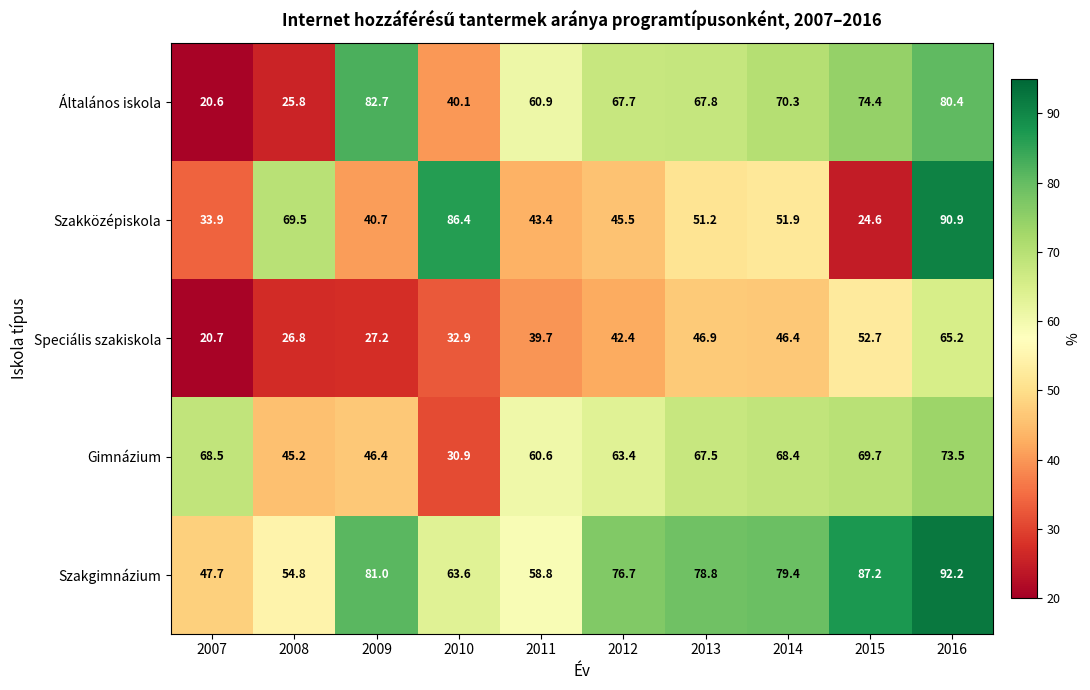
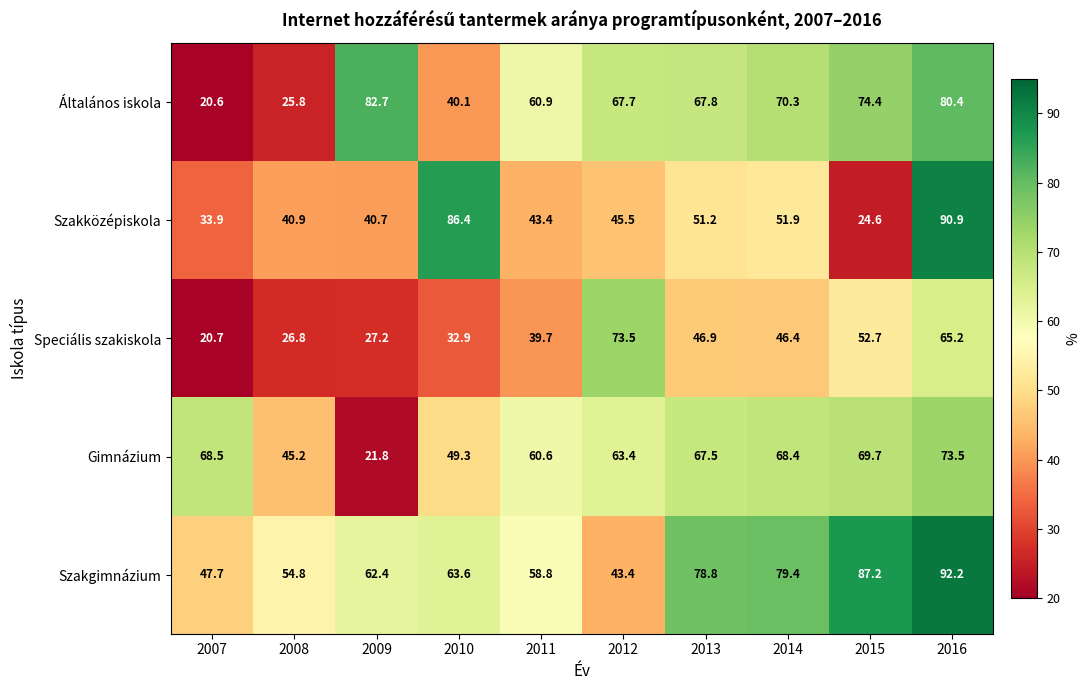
Szakközépiskola, 2008: 69.5 -> 40.9
Speciális szakiskola, 2012: 42.4 -> 73.5
Gimnázium, 2009: 46.4 -> 21.8
Gimnázium, 2010: 30.9 -> 49.3
Szakgimnázium, 2009: 81.0 -> 62.4
Szakgimnázium, 2012: 76.7 -> 43.4
